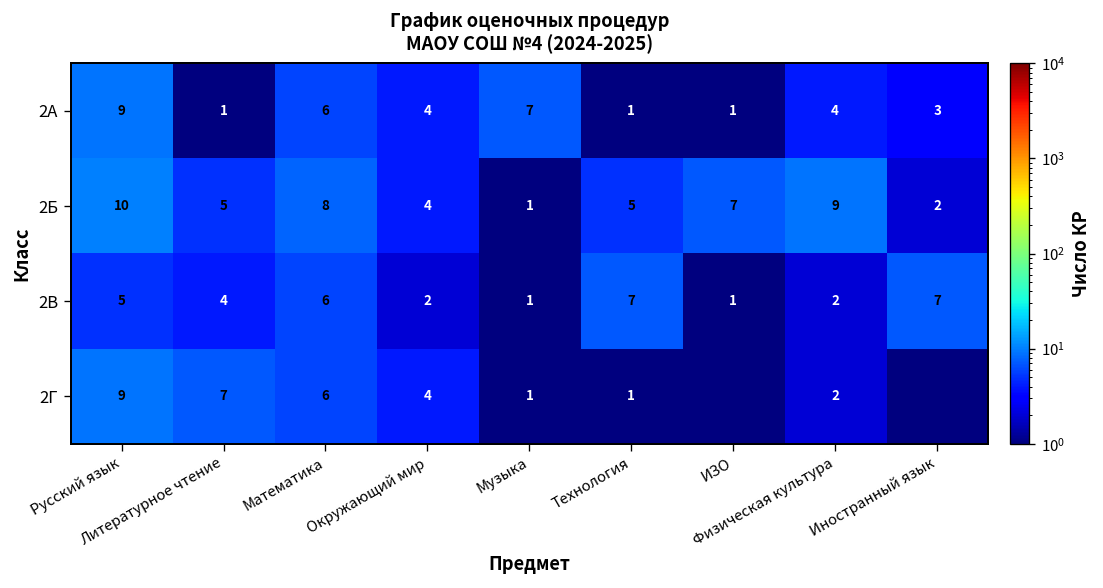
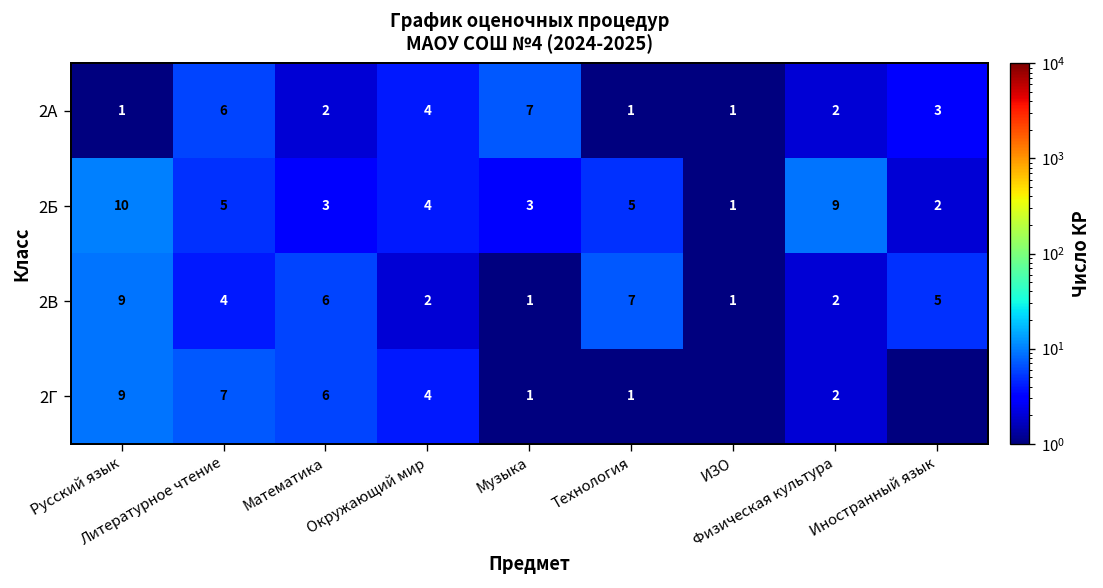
2А, Русский язык: 9 -> 1
2А, Литературное чтение: 1 -> 6
2А, Математика: 6 -> 2
2А, Физическая культура: 4 -> 2
2Б, Математика: 8 -> 3
2Б, Музыка: 1 -> 3
2Б, ИЗО: 7 -> 1
2В, Русский язык: 5 -> 9
2В, Иностранный язык: 7 -> 5
